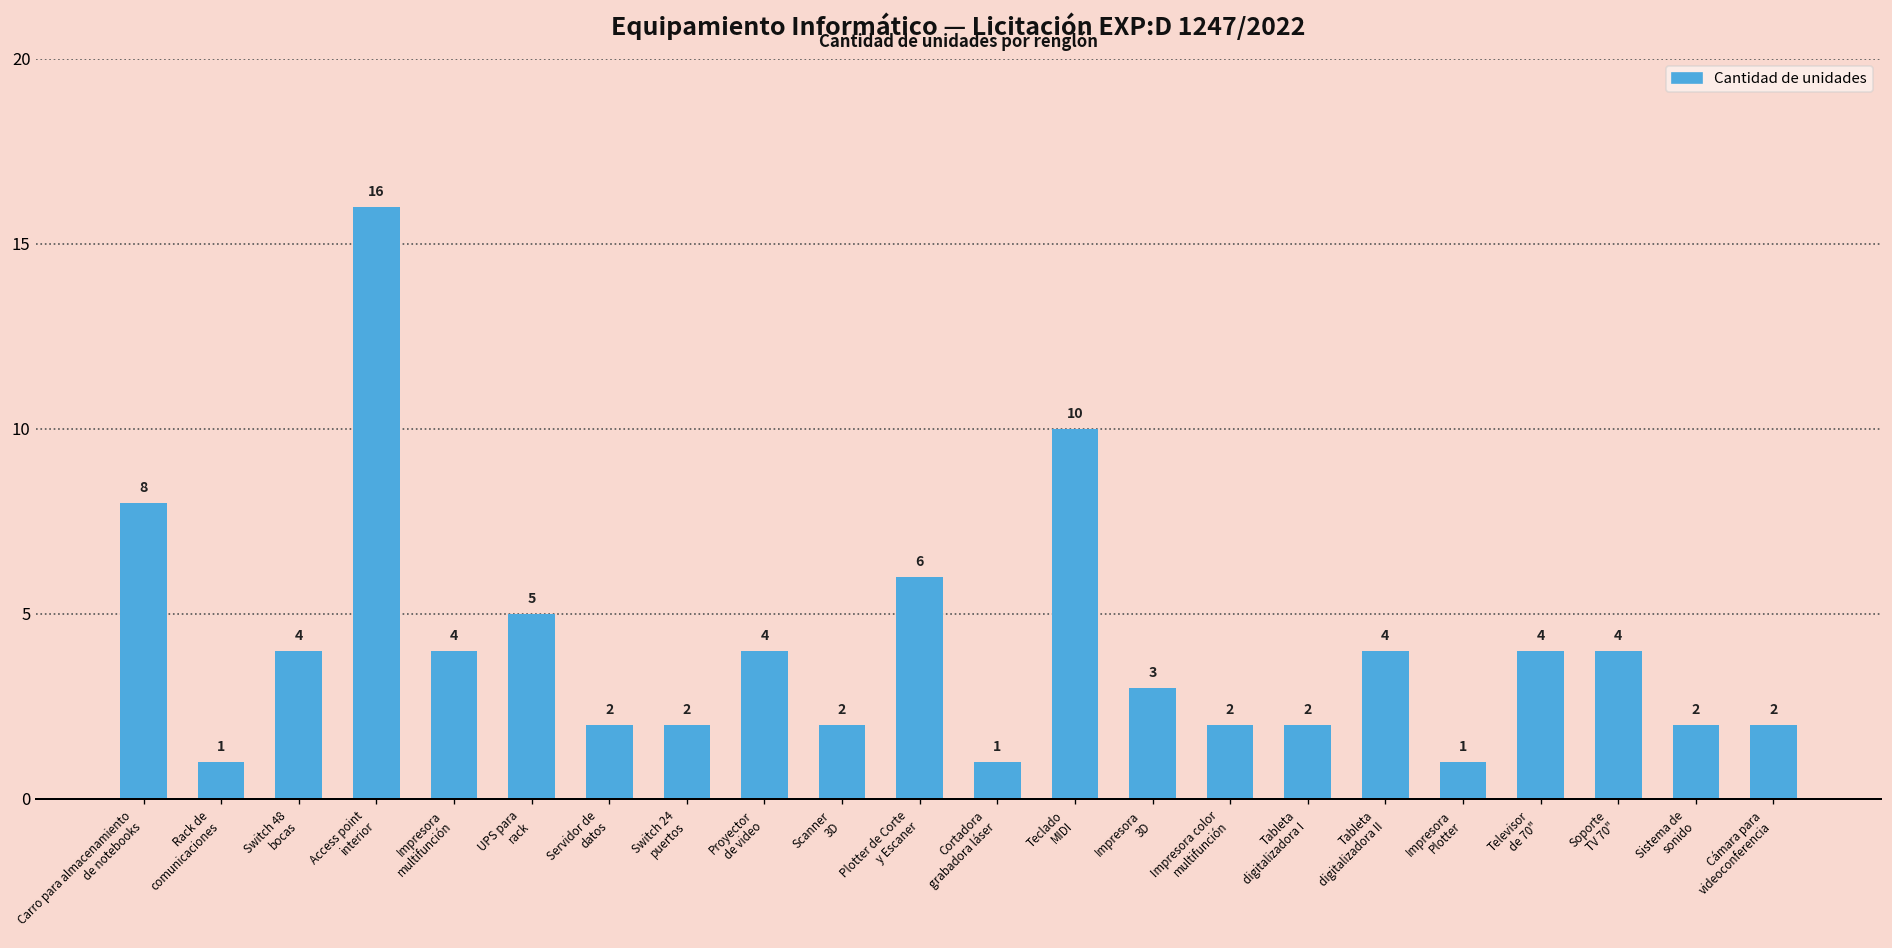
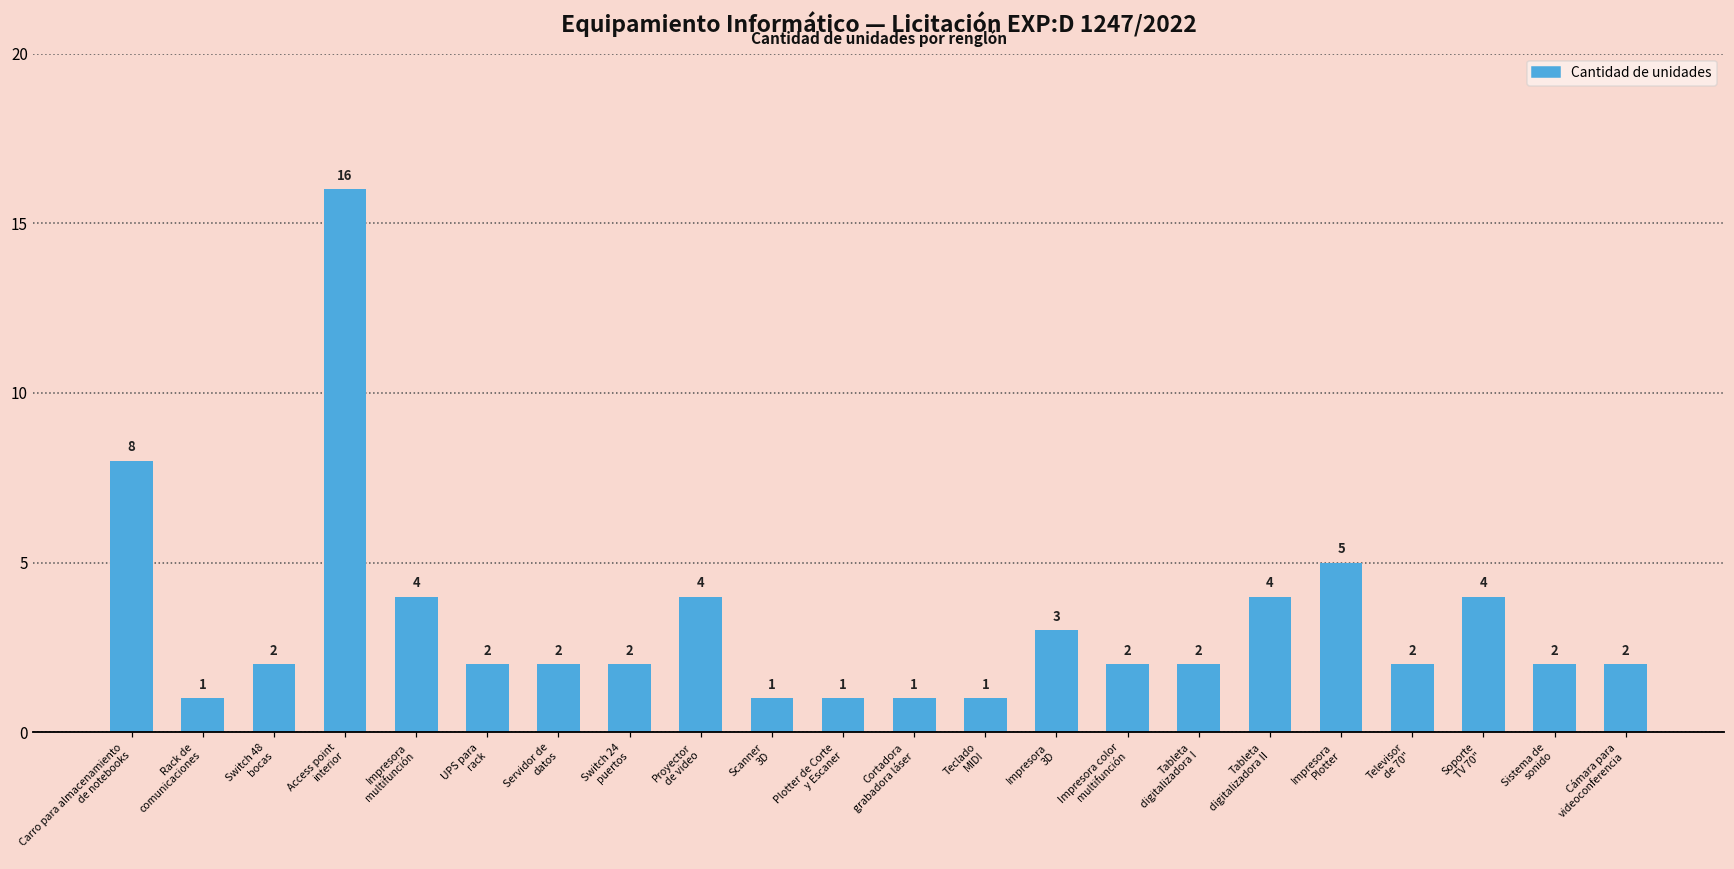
Switch 48 bocas: 4 -> 2
UPS para rack: 5 -> 2
Scanner 3D: 2 -> 1
Plotter de Corte y Escaner: 6 -> 1
Teclado MIDI: 10 -> 1
Impresora Plotter: 1 -> 5
Televisor de 70": 4 -> 2
